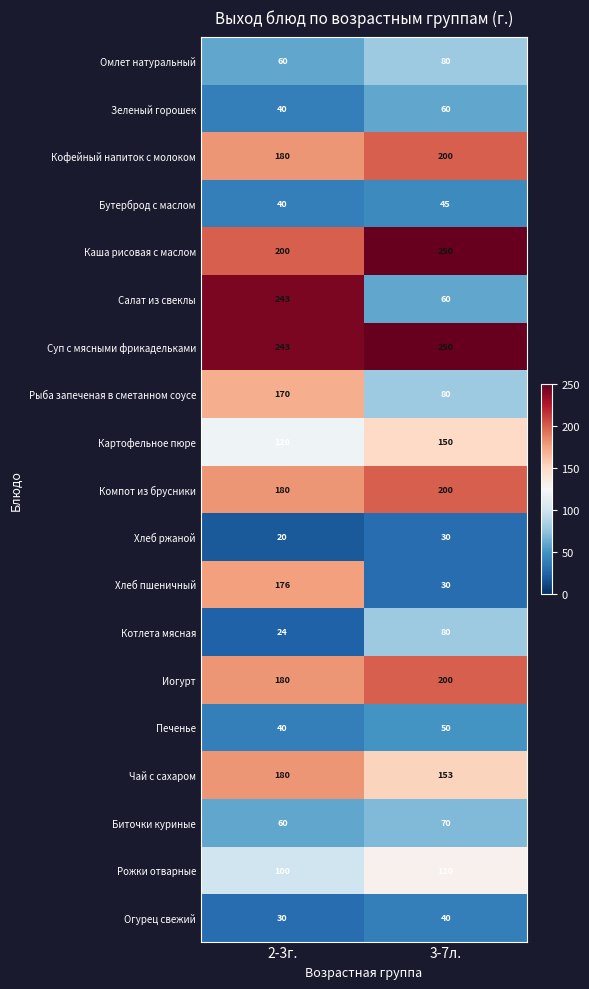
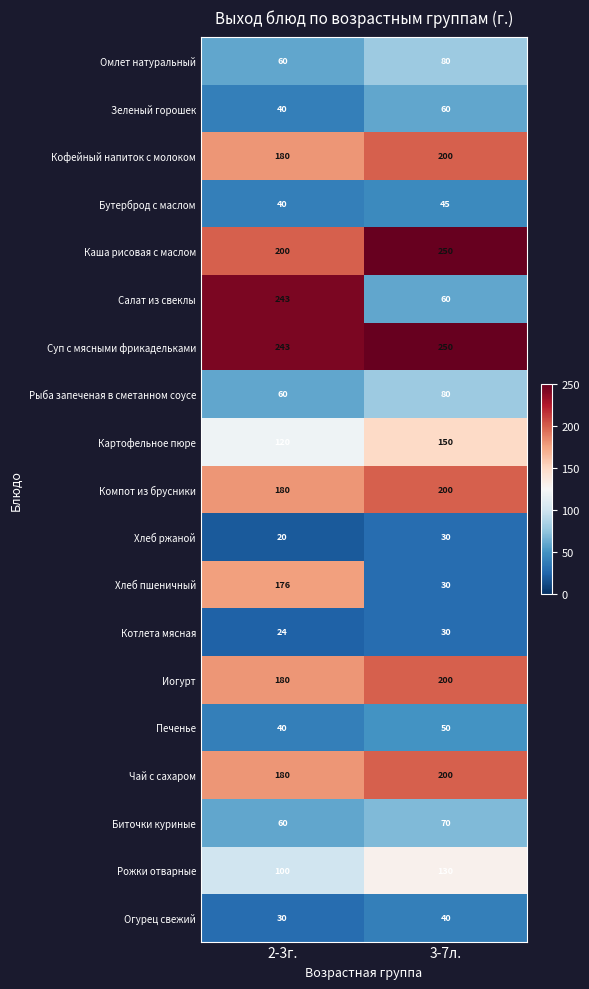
Рыба запеченая в сметанном соусе, 2-3г.: 170 -> 60
Котлета мясная, 3-7л.: 80 -> 30
Чай с сахаром, 3-7л.: 153 -> 200
